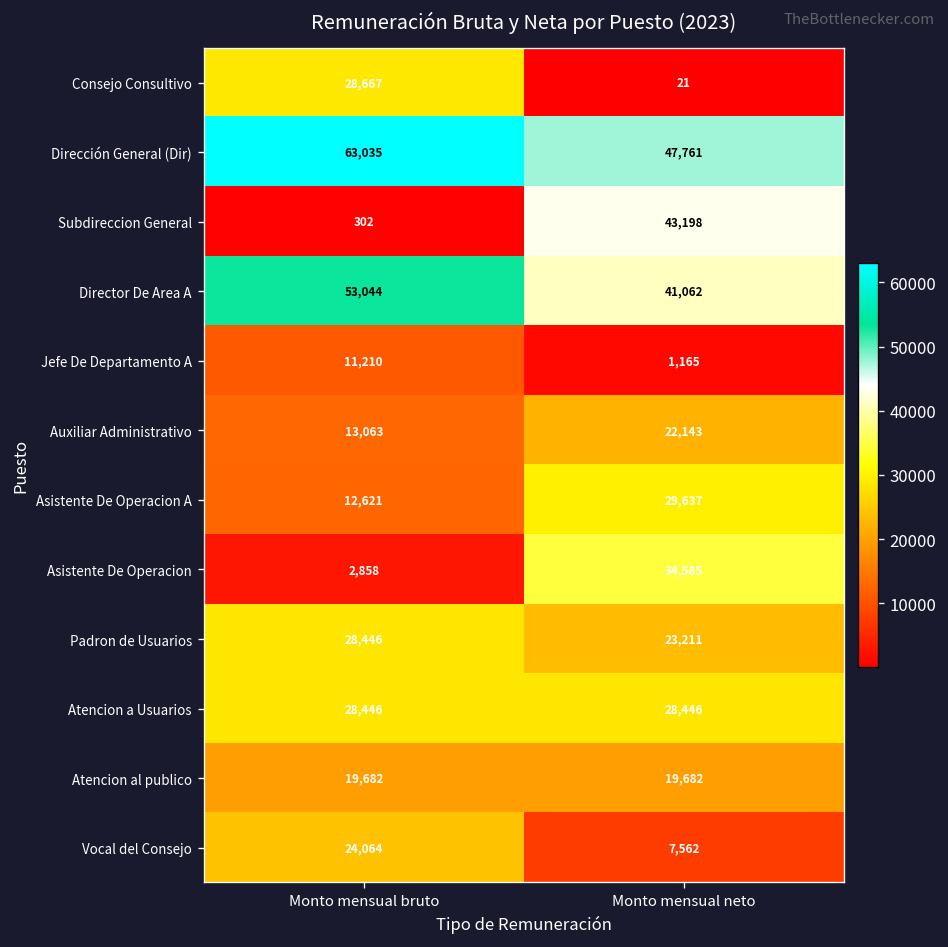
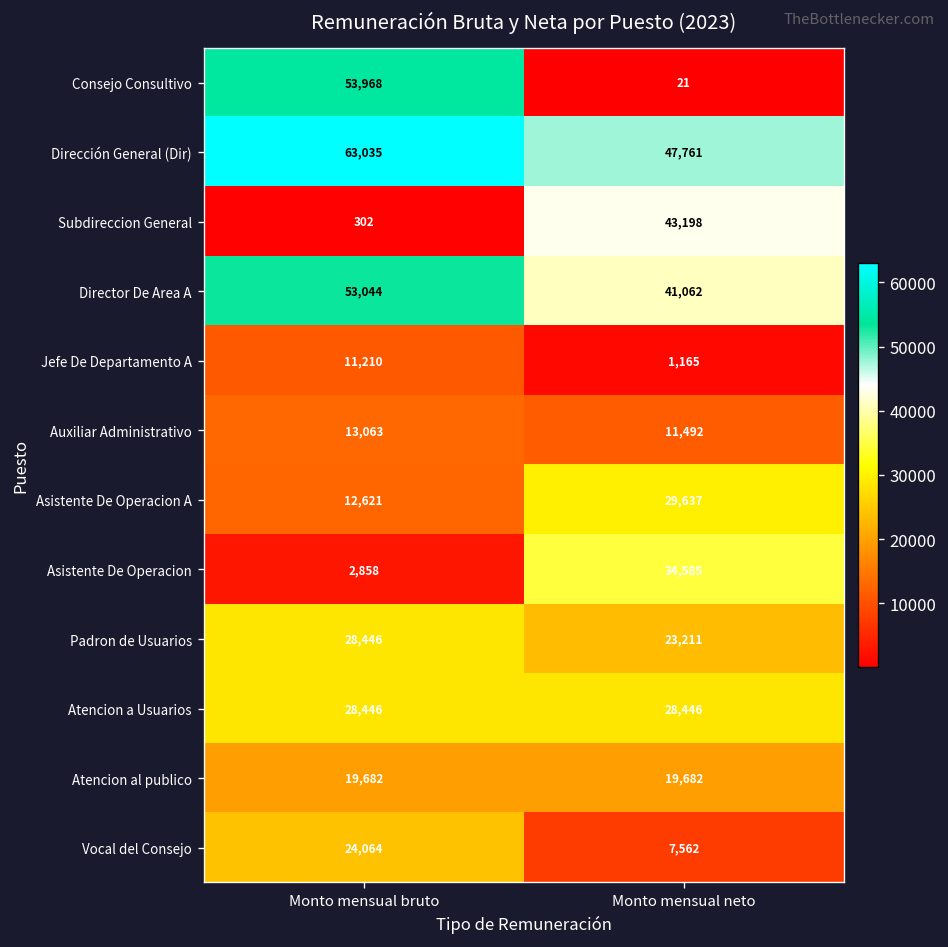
Consejo Consultivo, Monto mensual bruto: 28,667 -> 53,968
Auxiliar Administrativo, Monto mensual neto: 22,143 -> 11,492
